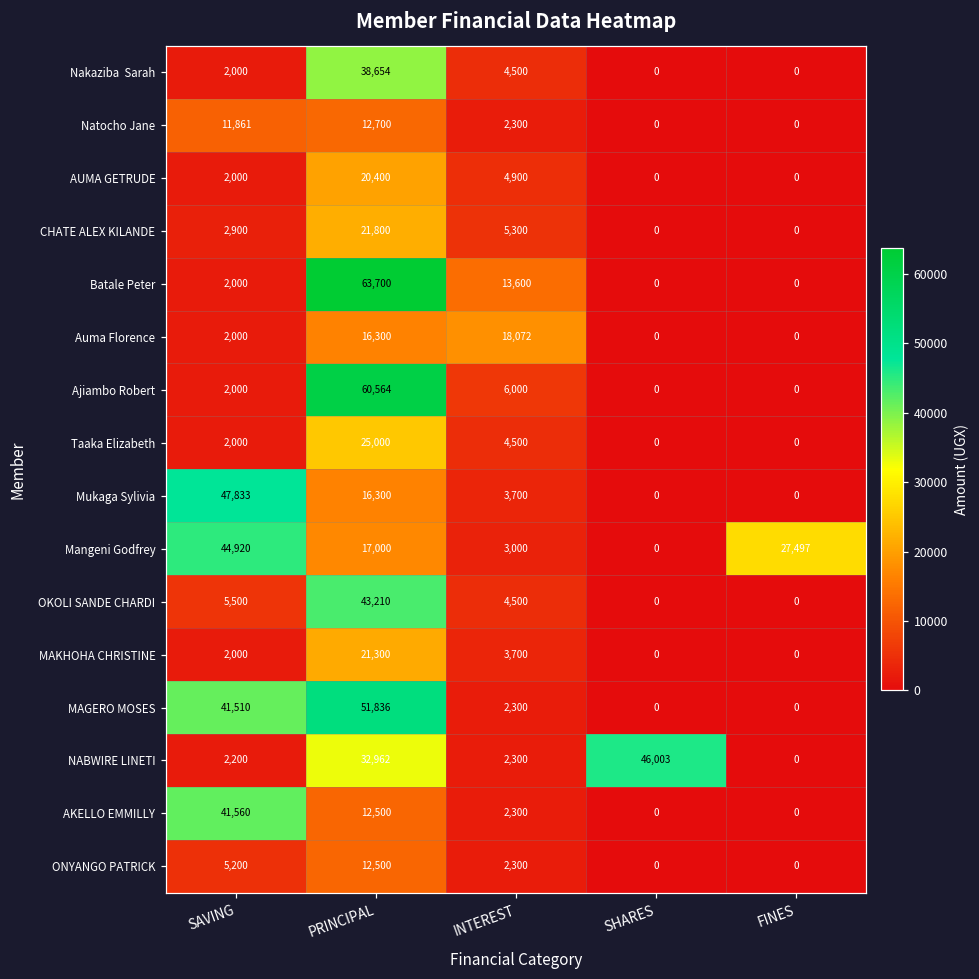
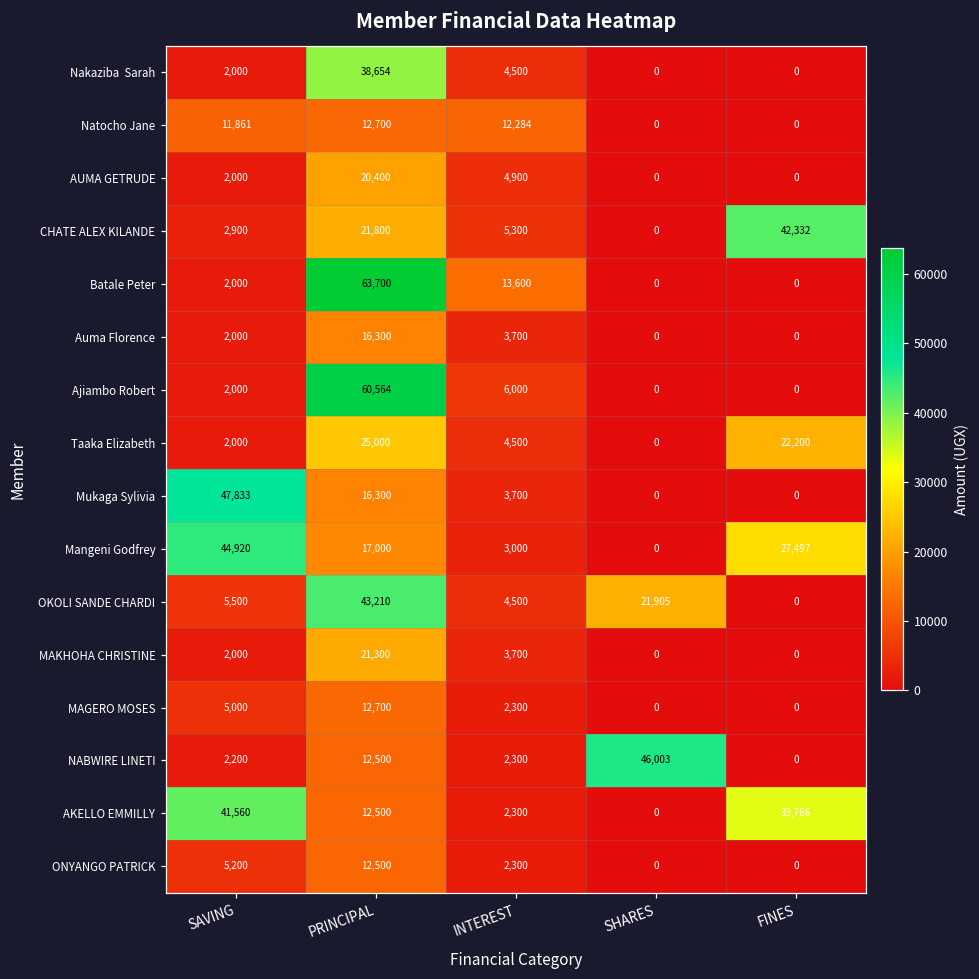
Natocho Jane, INTEREST: 2,300 -> 12,284
CHATE ALEX KILANDE, FINES: 0 -> 42,332
Auma Florence, INTEREST: 18,072 -> 3,700
Taaka Elizabeth, FINES: 0 -> 22,200
OKOLI SANDE CHARDI, SHARES: 0 -> 21,905
MAGERO MOSES, SAVING: 41,510 -> 5,000
MAGERO MOSES, PRINCIPAL: 51,836 -> 12,700
NABWIRE LINETI, PRINCIPAL: 32,962 -> 12,500
AKELLO EMMILLY, FINES: 0 -> 33,766
